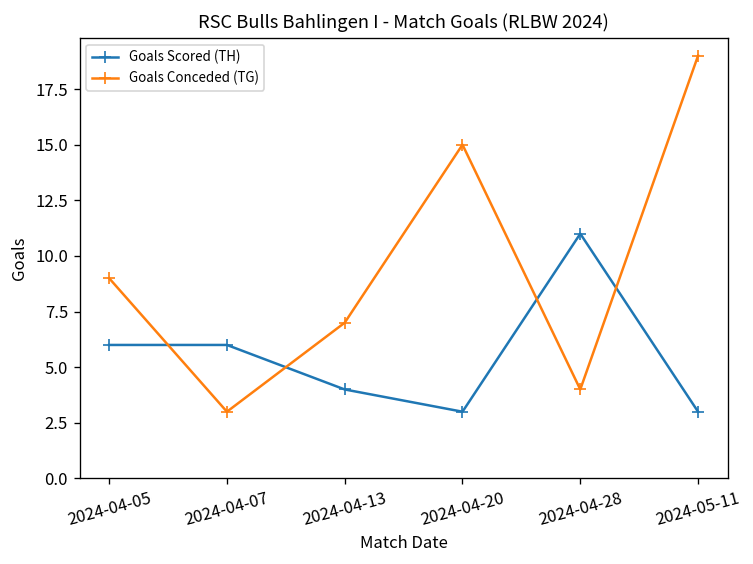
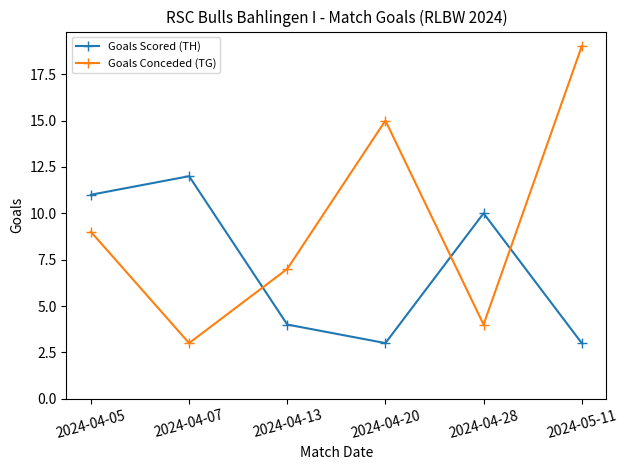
Goals Scored (TH), 2024-04-05: 6 -> 11
Goals Scored (TH), 2024-04-07: 6 -> 12
Goals Scored (TH), 2024-04-28: 11 -> 10
